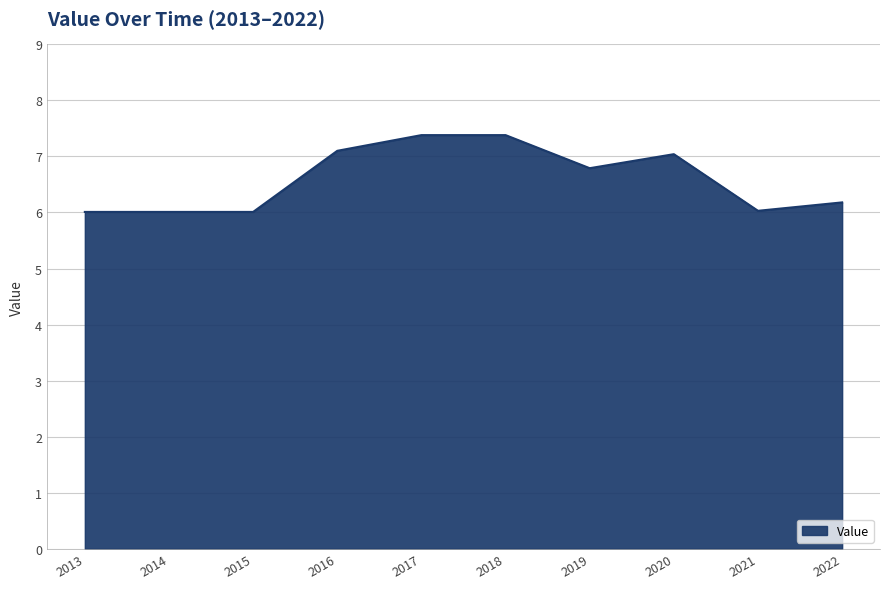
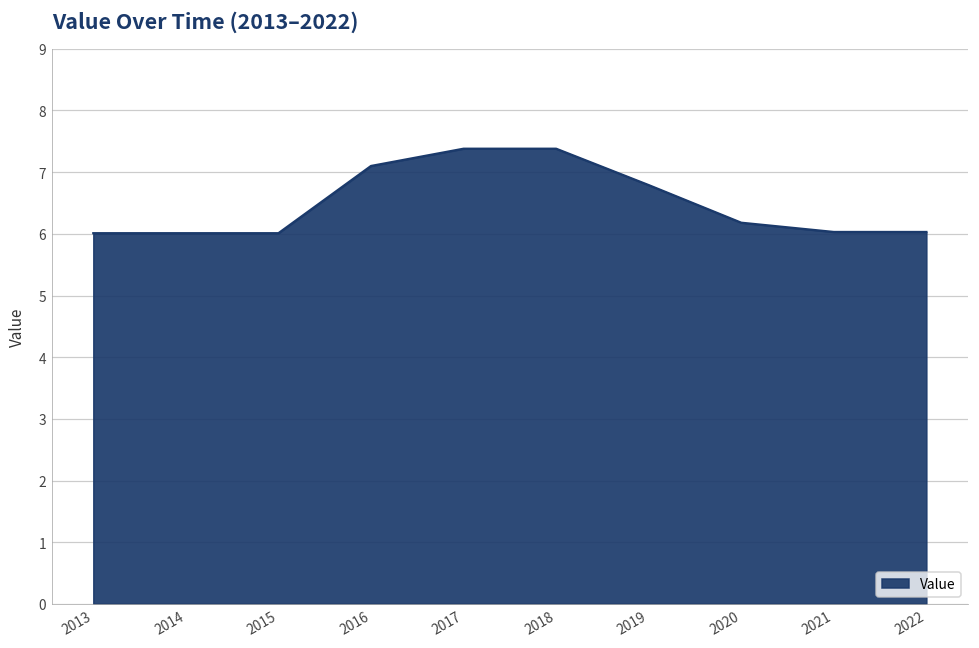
2020: 7.0 -> 6.2
2022: 6.2 -> 6.0
